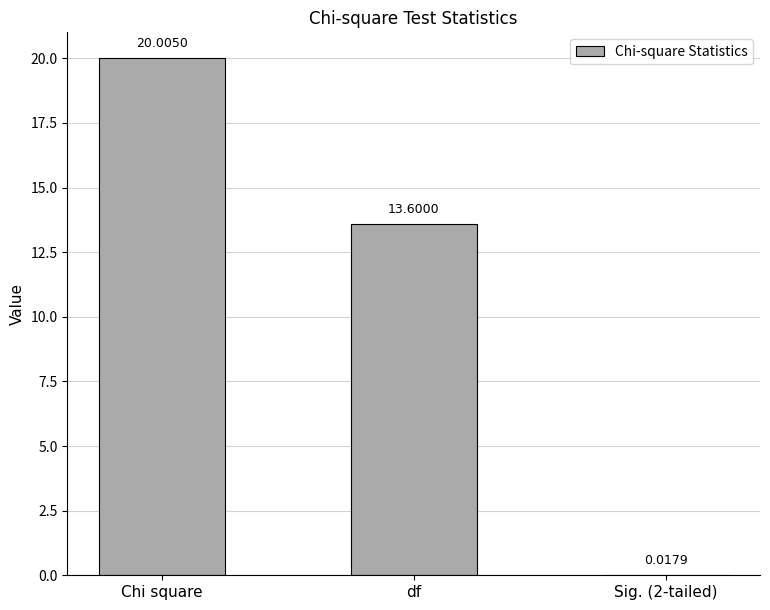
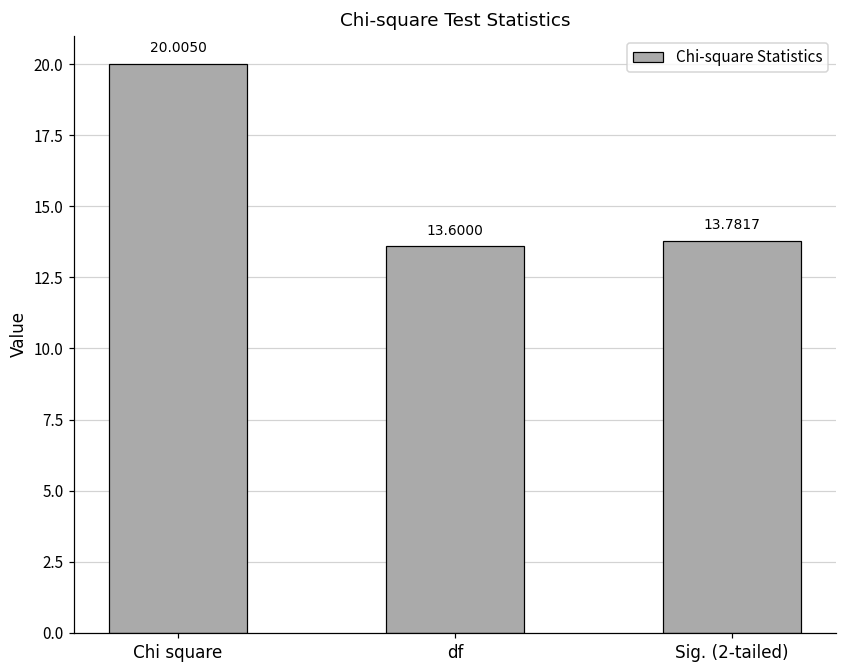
Sig. (2-tailed): 0.0179 -> 13.7817
